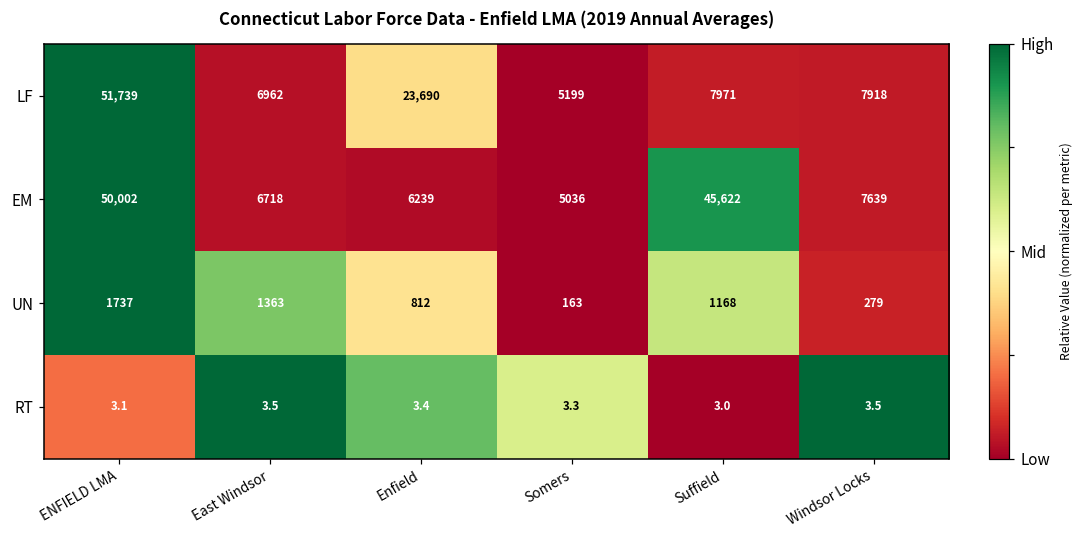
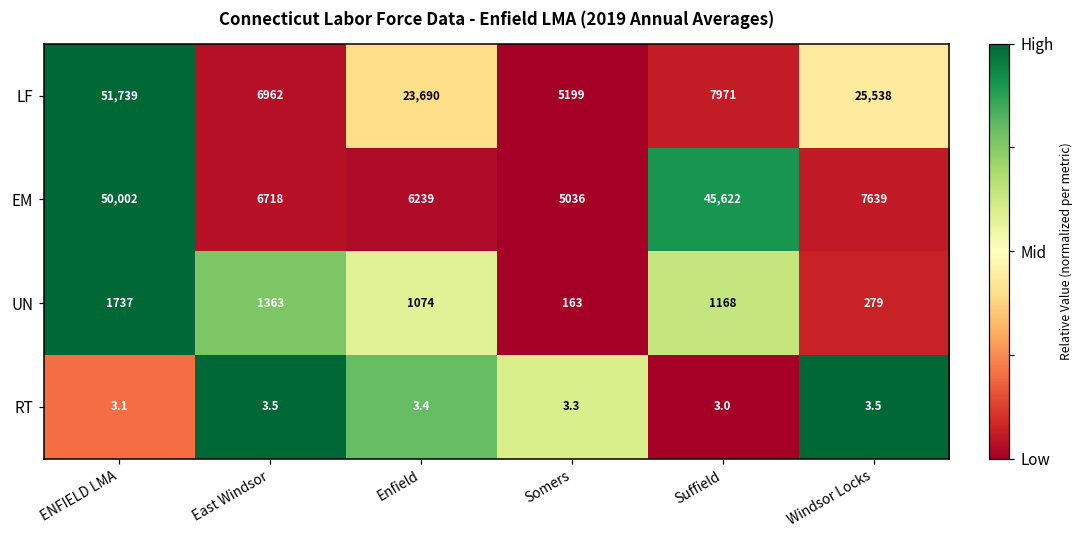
LF, Windsor Locks: 7918 -> 25,538
UN, Enfield: 812 -> 1074
